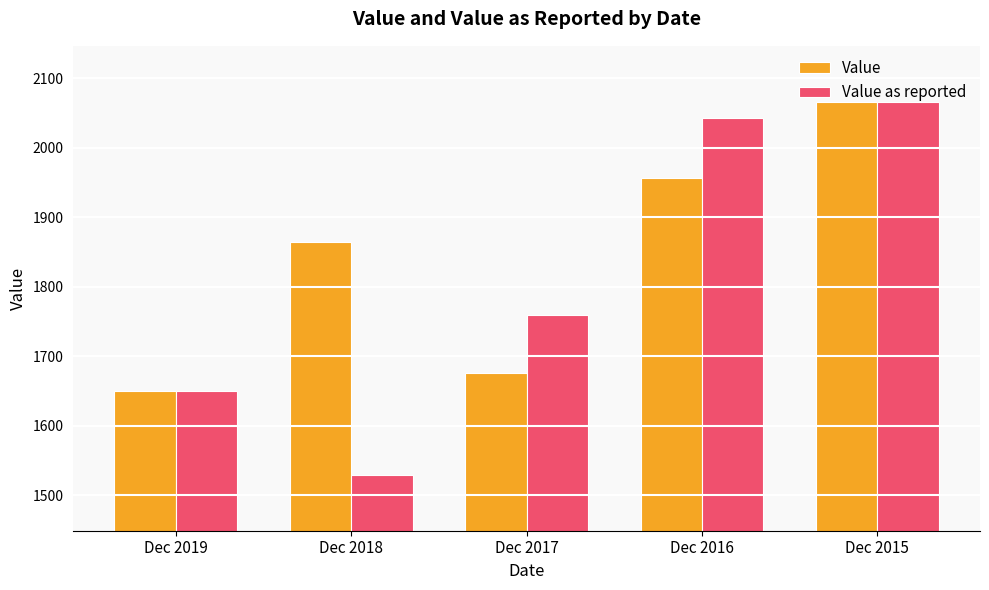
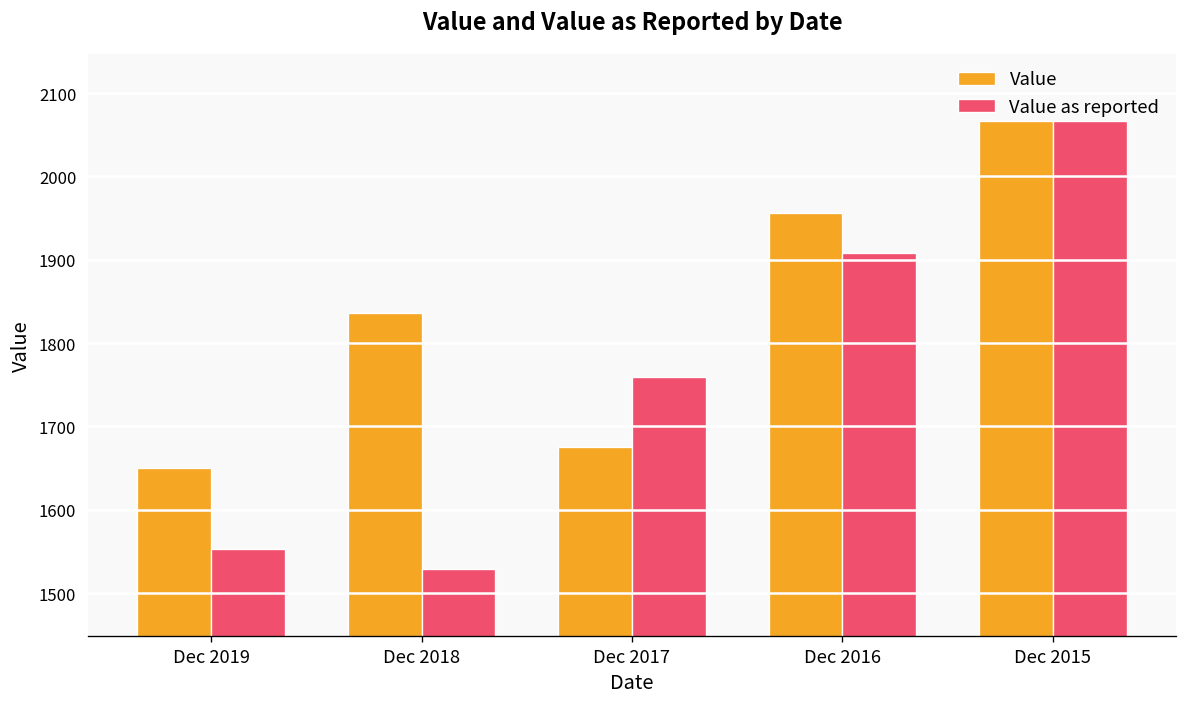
Value as reported, Dec 2019: 1650 -> 1550
Value, Dec 2018: 1870 -> 1840
Value as reported, Dec 2016: 2040 -> 1910
